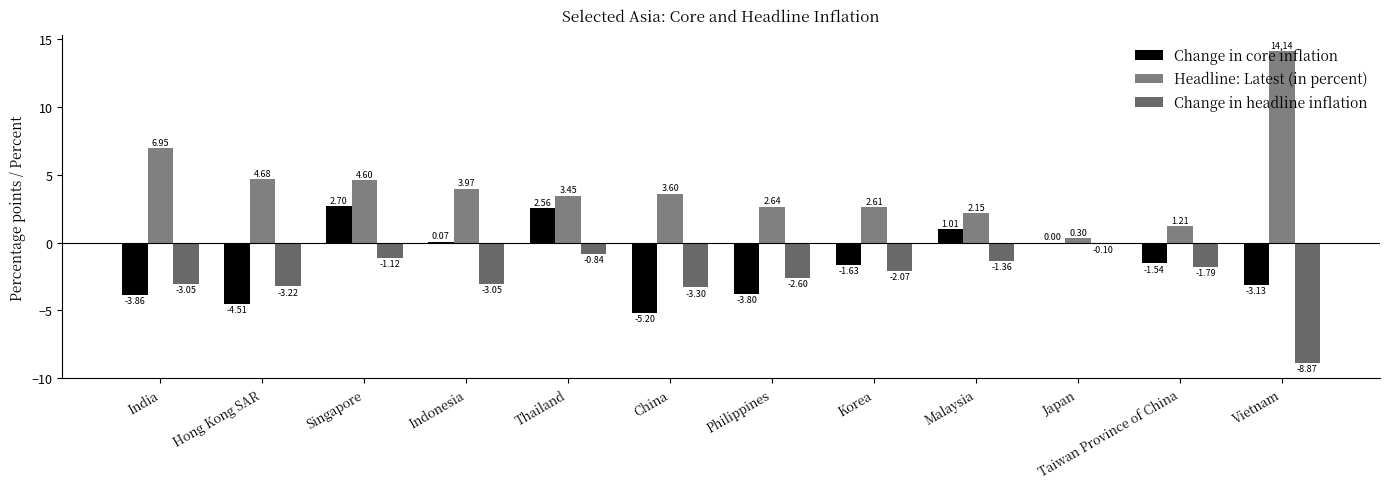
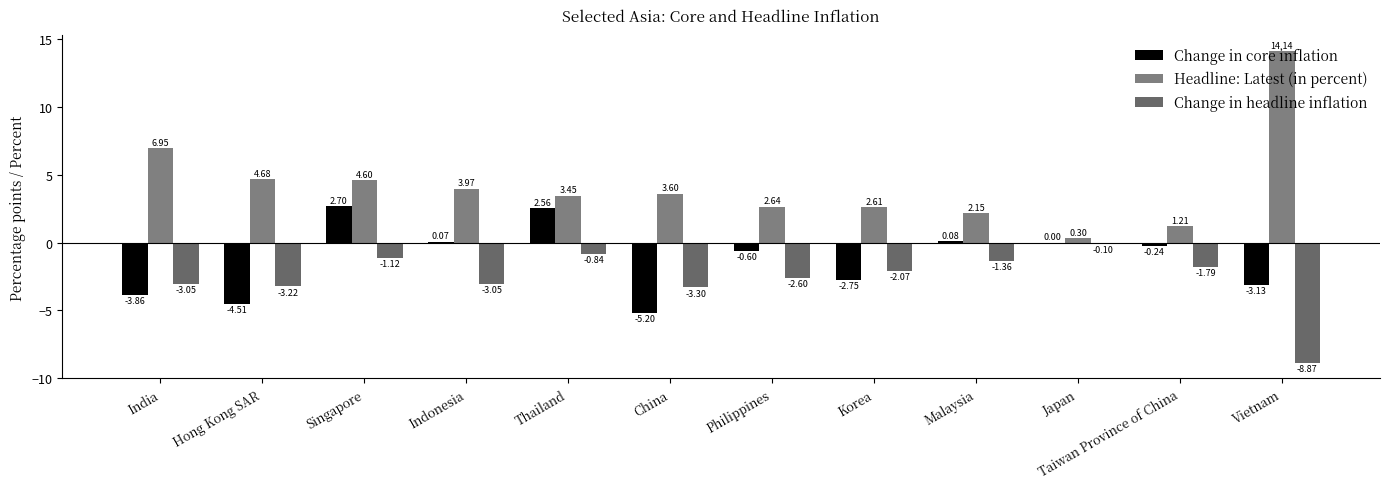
Change in core inflation, Philippines: -3.80 -> -0.60
Change in core inflation, Korea: -1.63 -> -2.75
Change in core inflation, Malaysia: 1.01 -> 0.08
Change in core inflation, Taiwan Province of China: -1.54 -> -0.24
